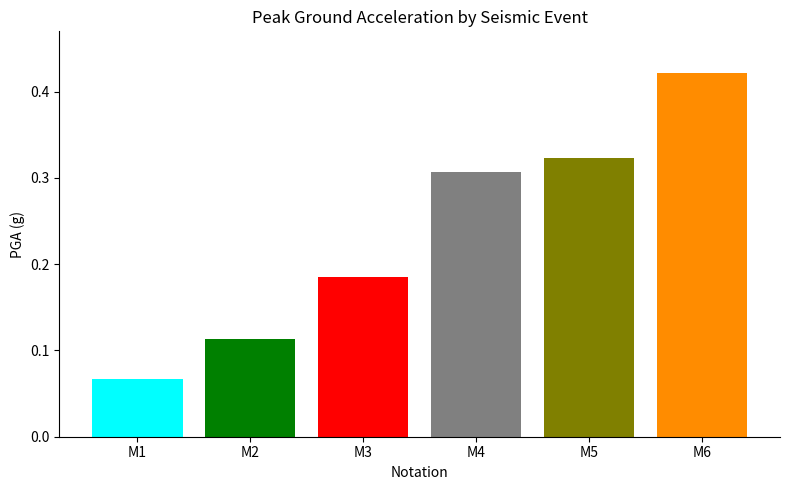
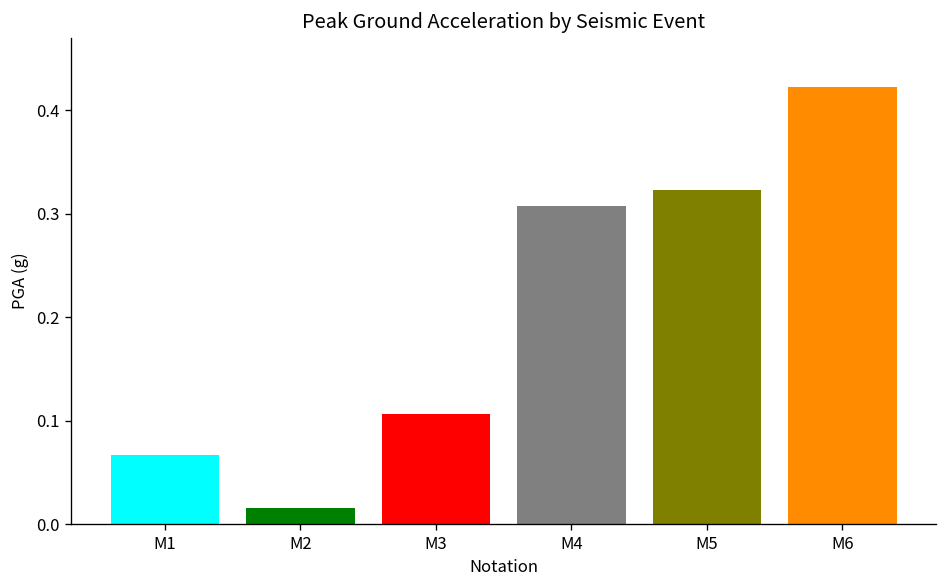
M2: 0.11 -> 0.02
M3: 0.19 -> 0.11
